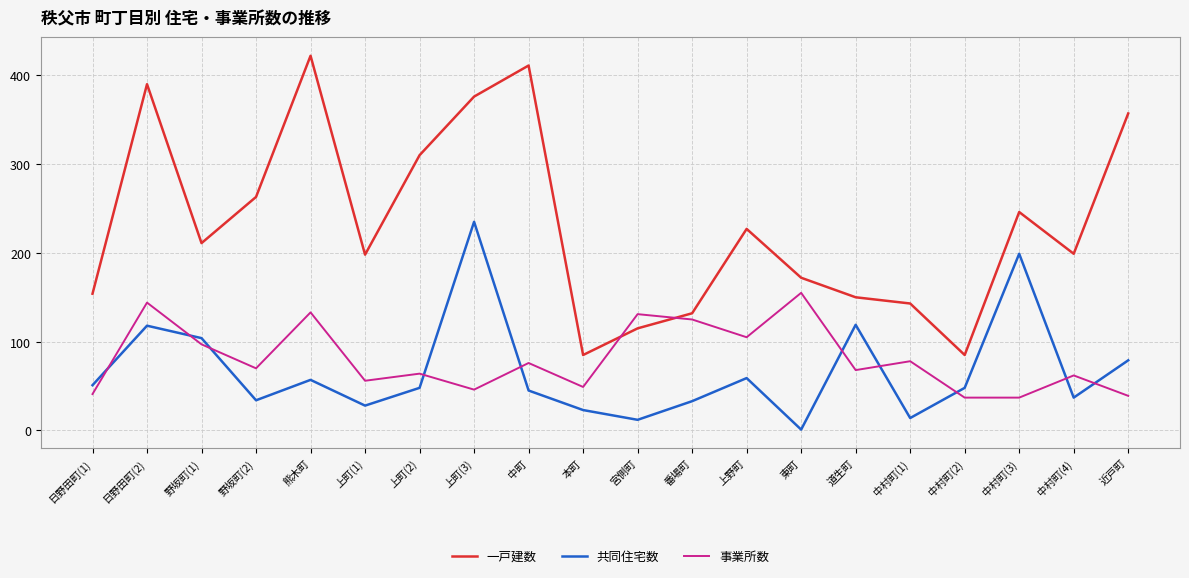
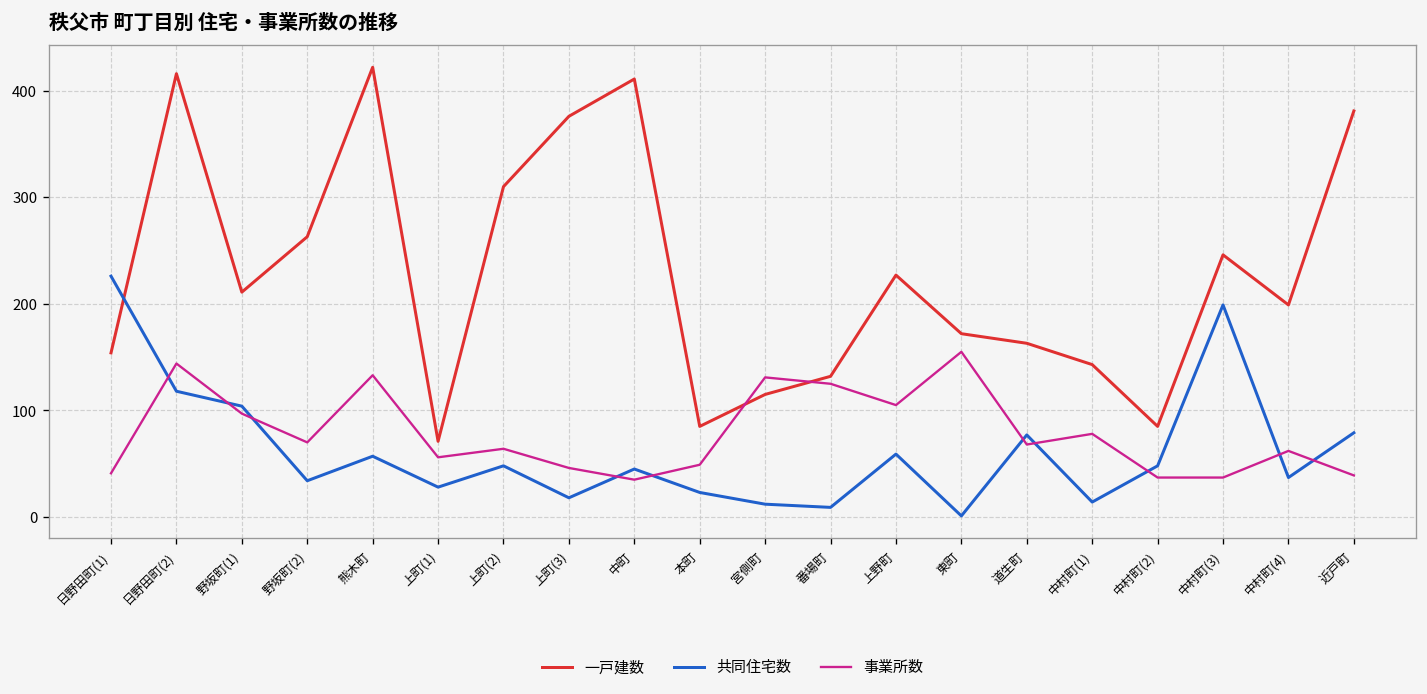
共同住宅数, 日野田町(1): 50 -> 230
一戸建数, 日野田町(2): 390 -> 420
一戸建数, 上町(1): 200 -> 70
共同住宅数, 上町(3): 240 -> 20
事業所数, 中町: 80 -> 40
共同住宅数, 番場町: 30 -> 10
一戸建数, 道生町: 150 -> 160
共同住宅数, 道生町: 120 -> 80
一戸建数, 近戸町: 360 -> 380
